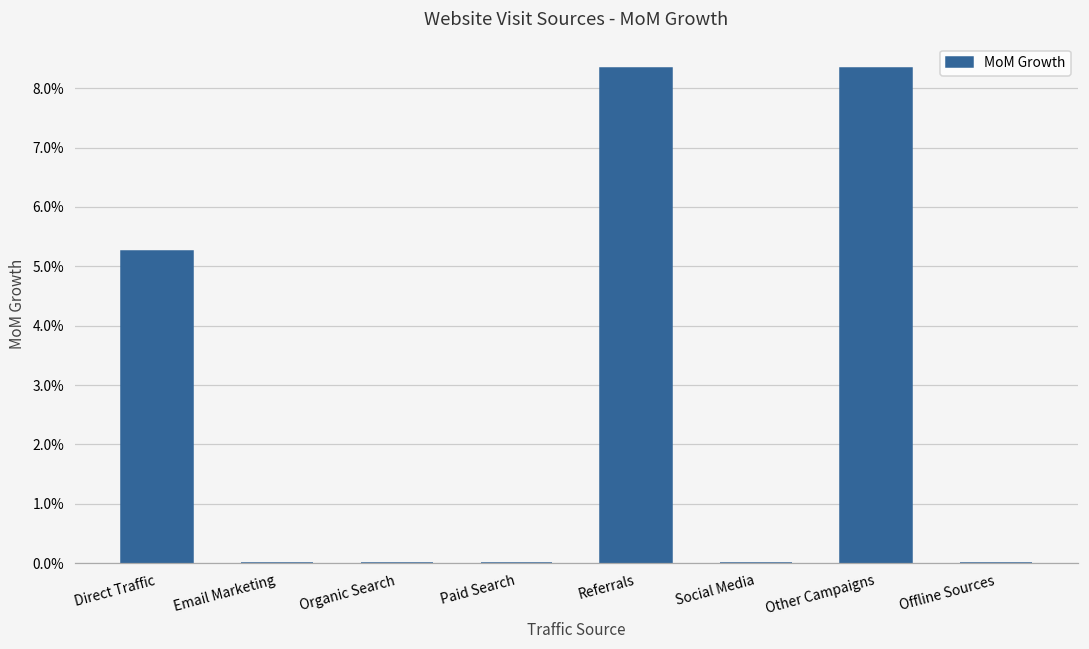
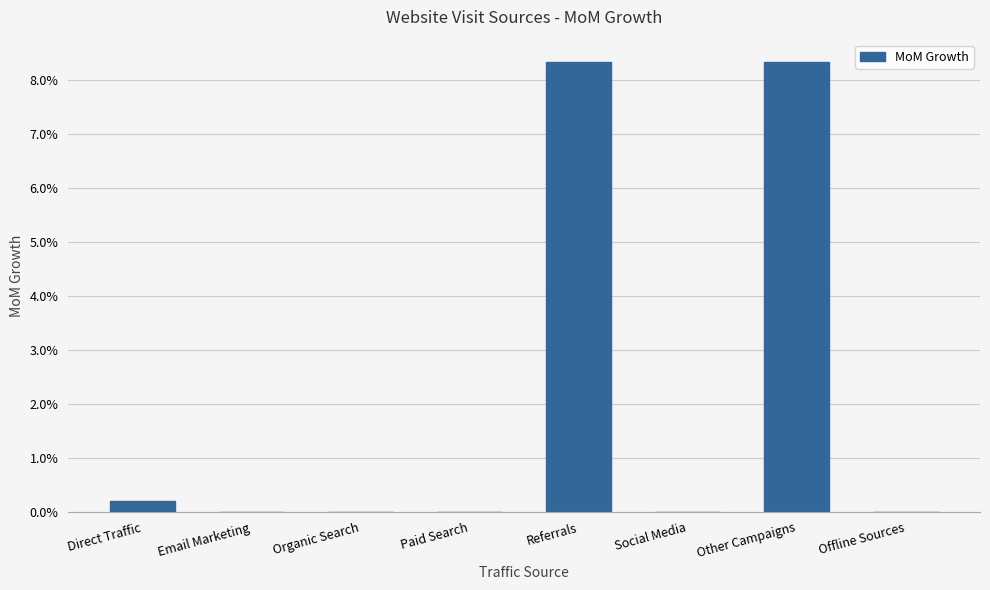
Direct Traffic: 5.3% -> 0.2%
